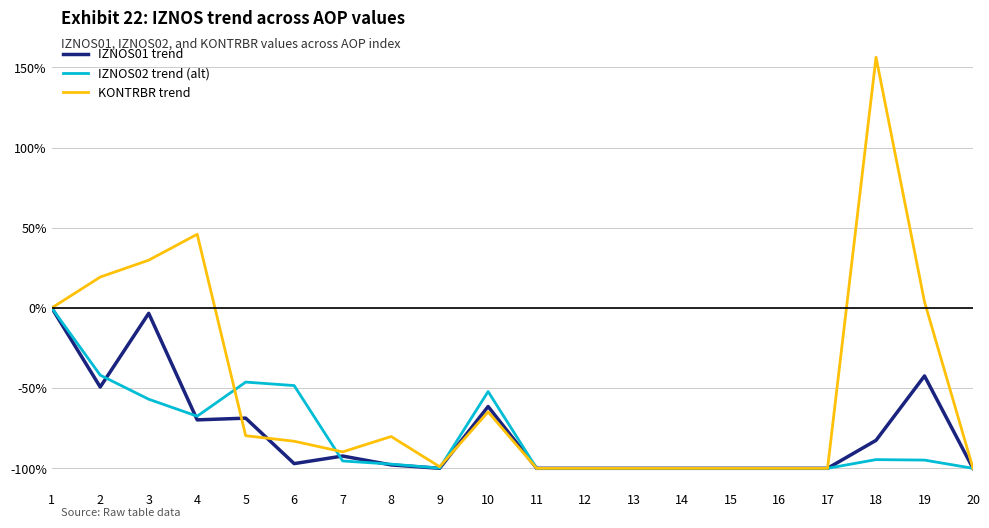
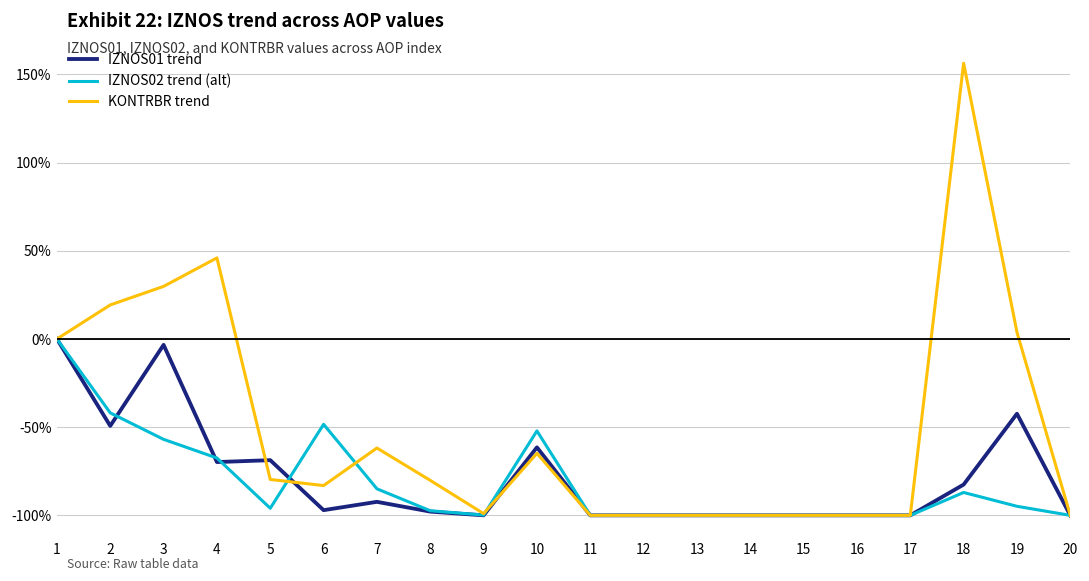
IZNOS02 trend (alt), 5: -46% -> -96%
IZNOS02 trend (alt), 7: -95% -> -85%
KONTRBR trend, 7: -90% -> -62%
IZNOS02 trend (alt), 18: -95% -> -87%
